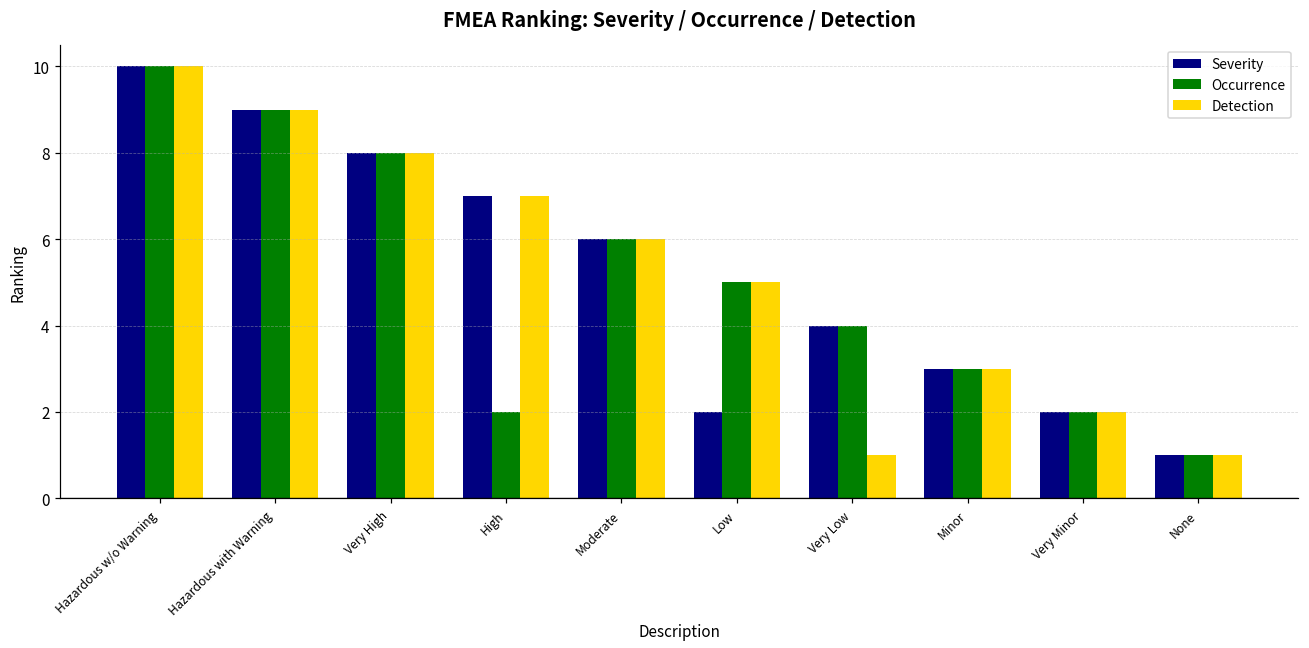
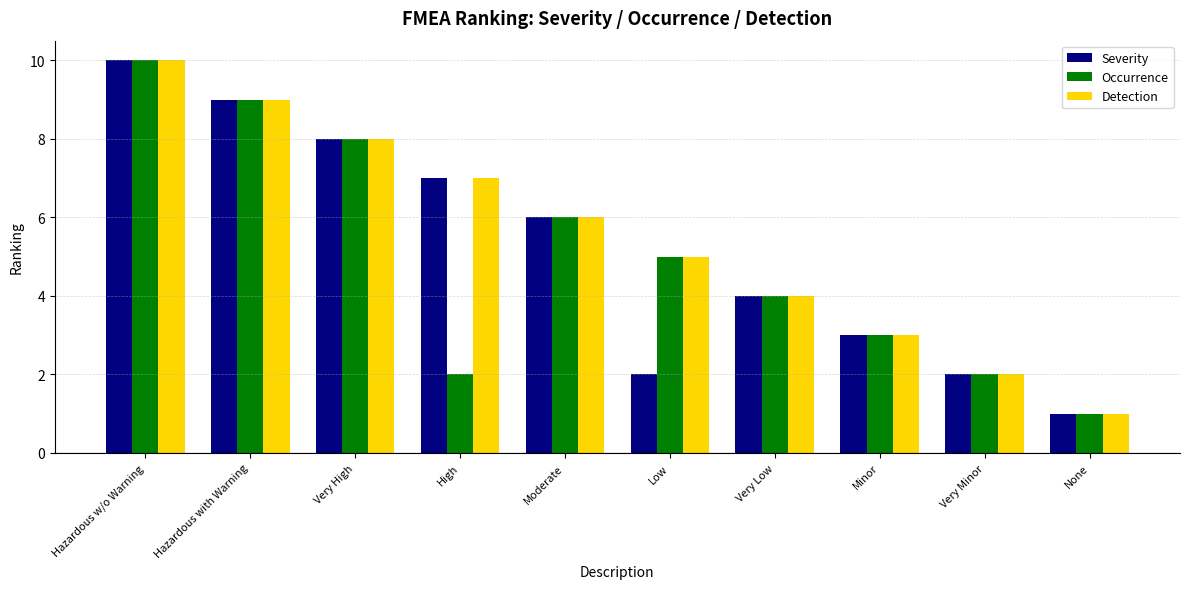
Detection, Very Low: 1 -> 4
